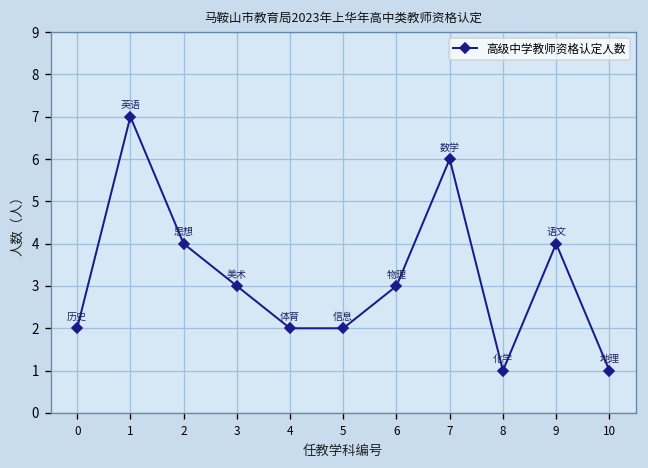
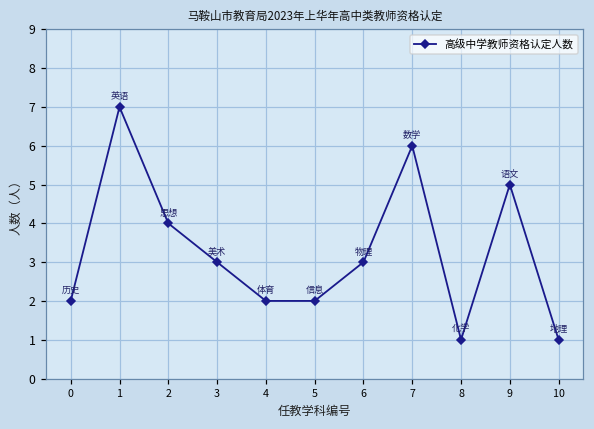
9: 4 -> 5
